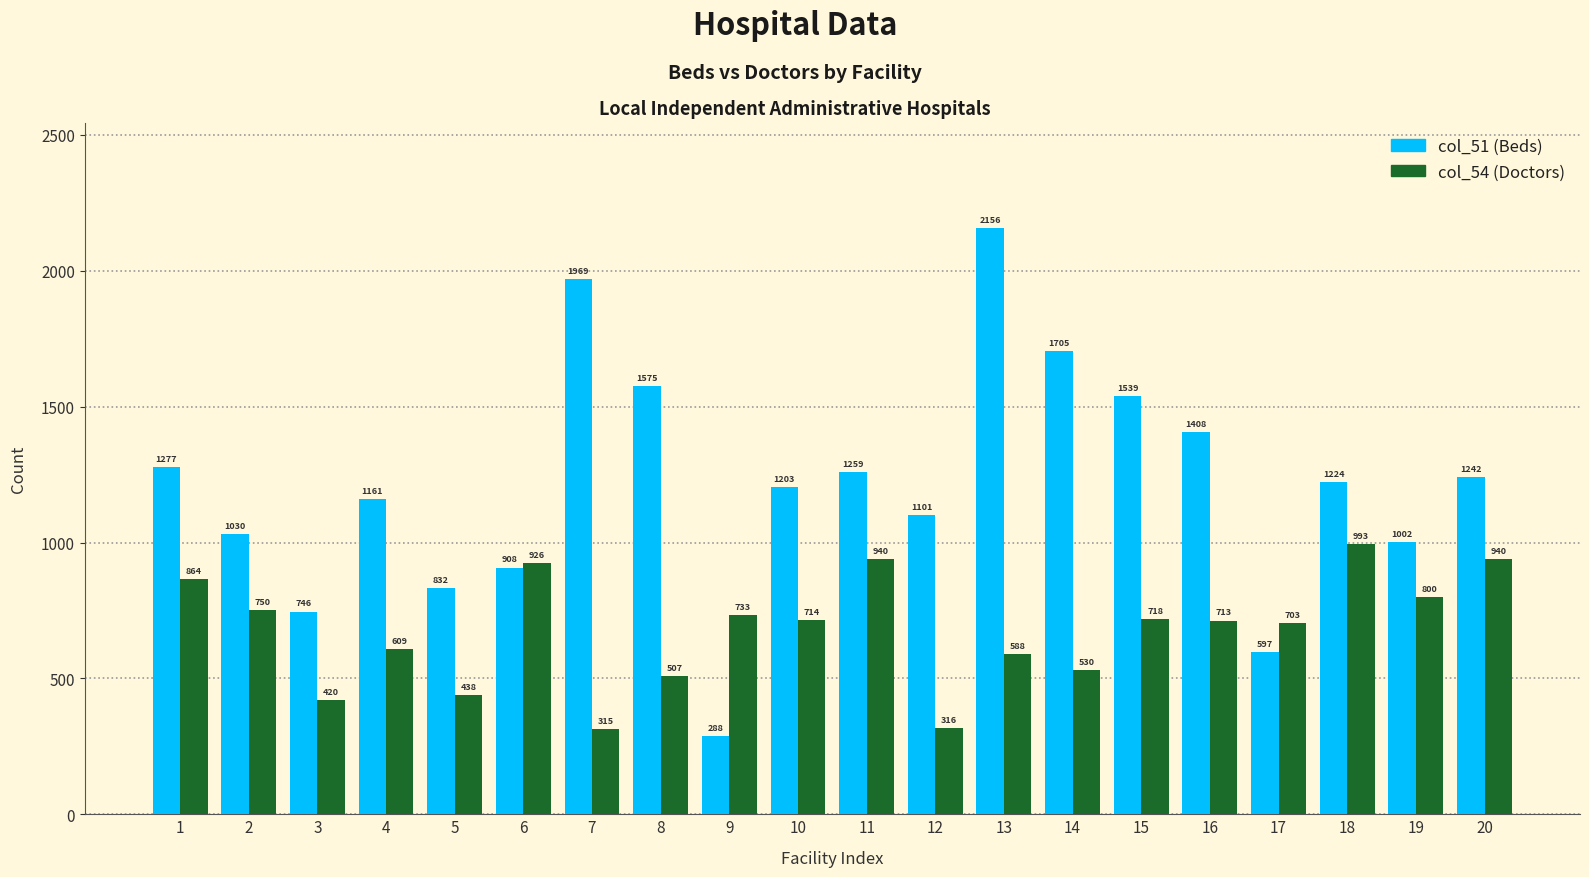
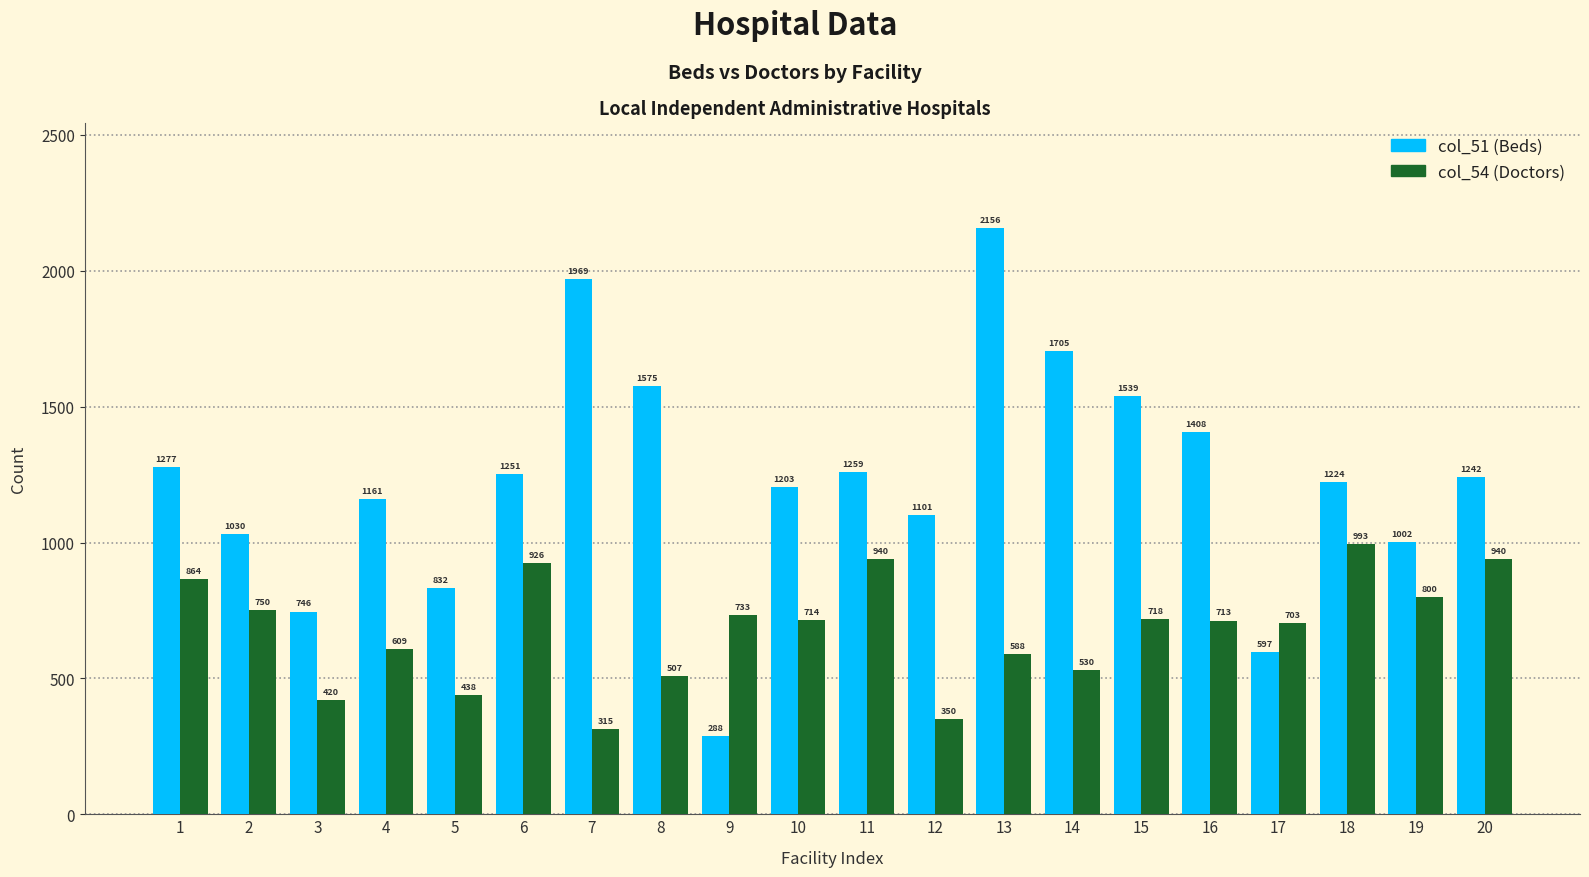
col_51 (Beds), 6: 908 -> 1251
col_54 (Doctors), 12: 316 -> 350
